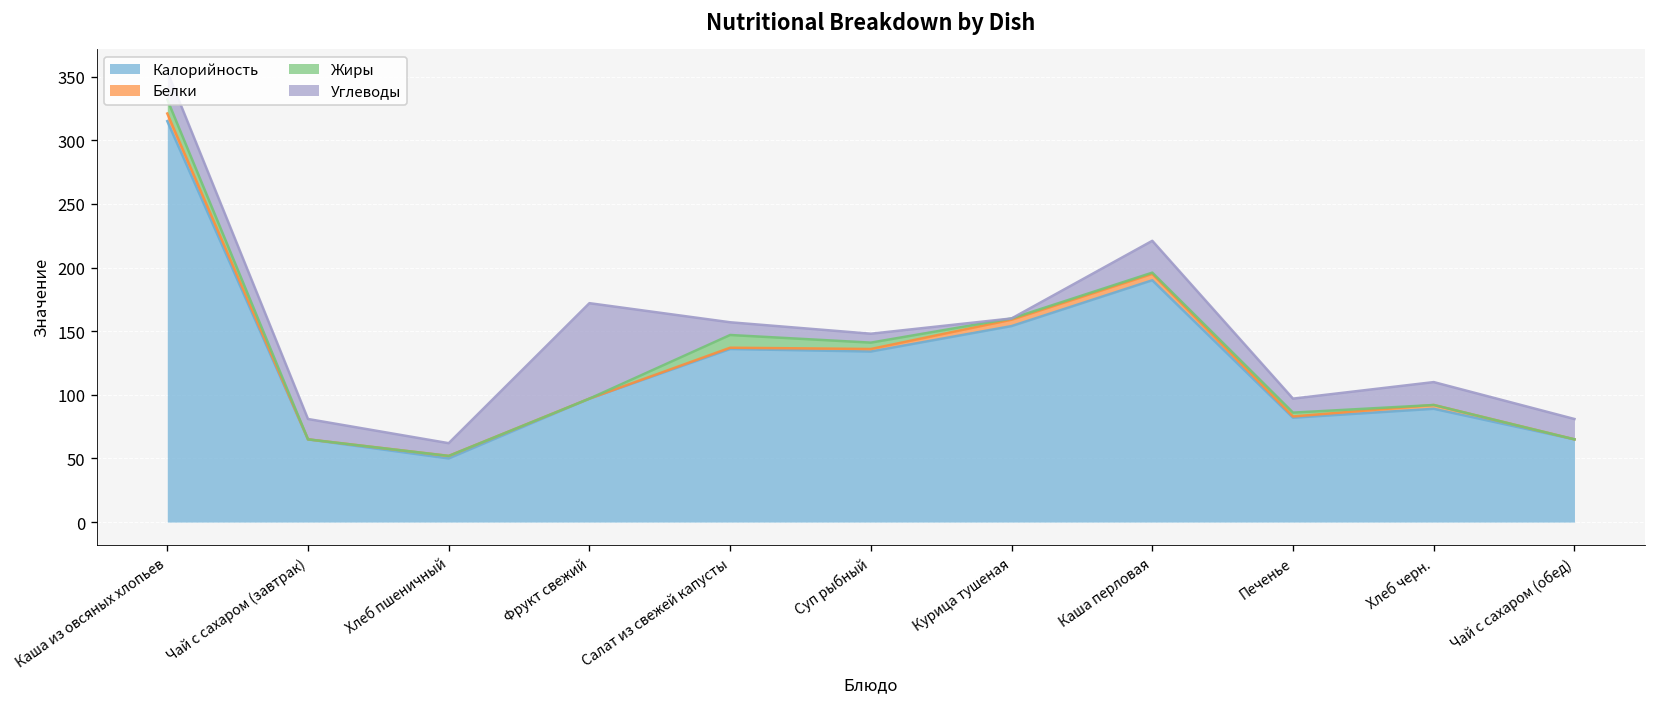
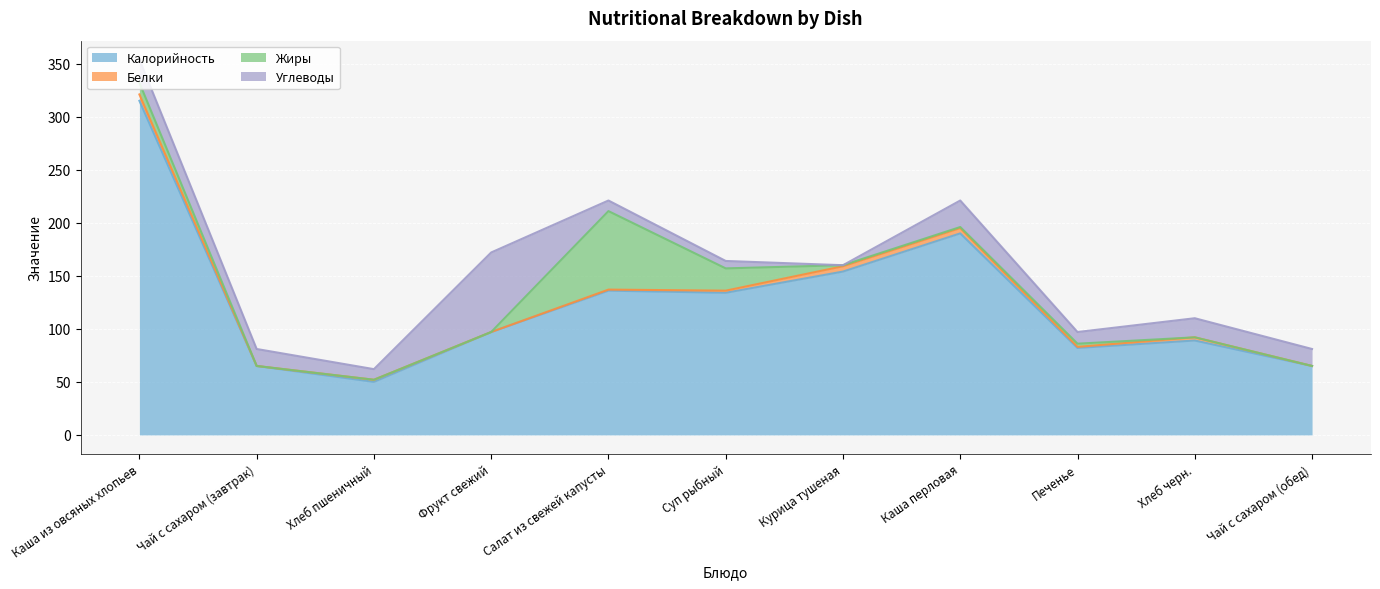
Жиры, Салат из свежей капусты: 10 -> 74
Жиры, Суп рыбный: 5 -> 21
